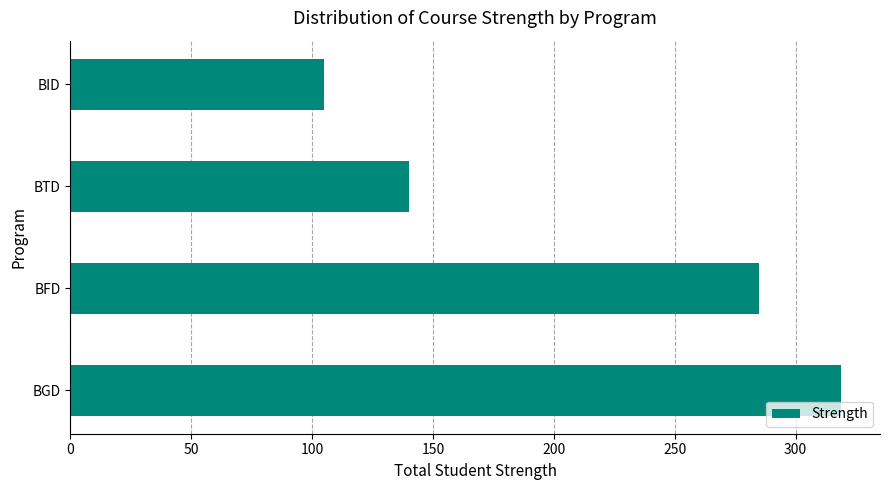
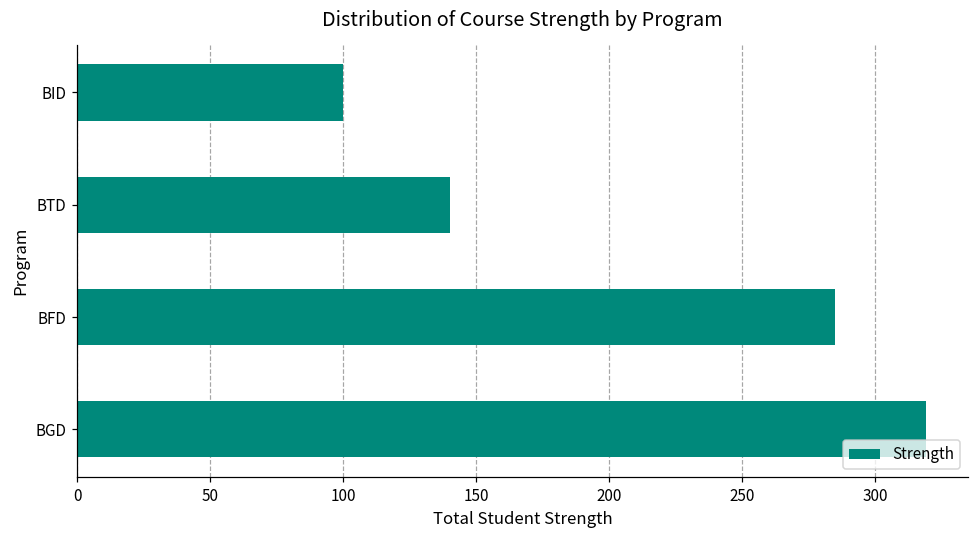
BID: 105 -> 100
